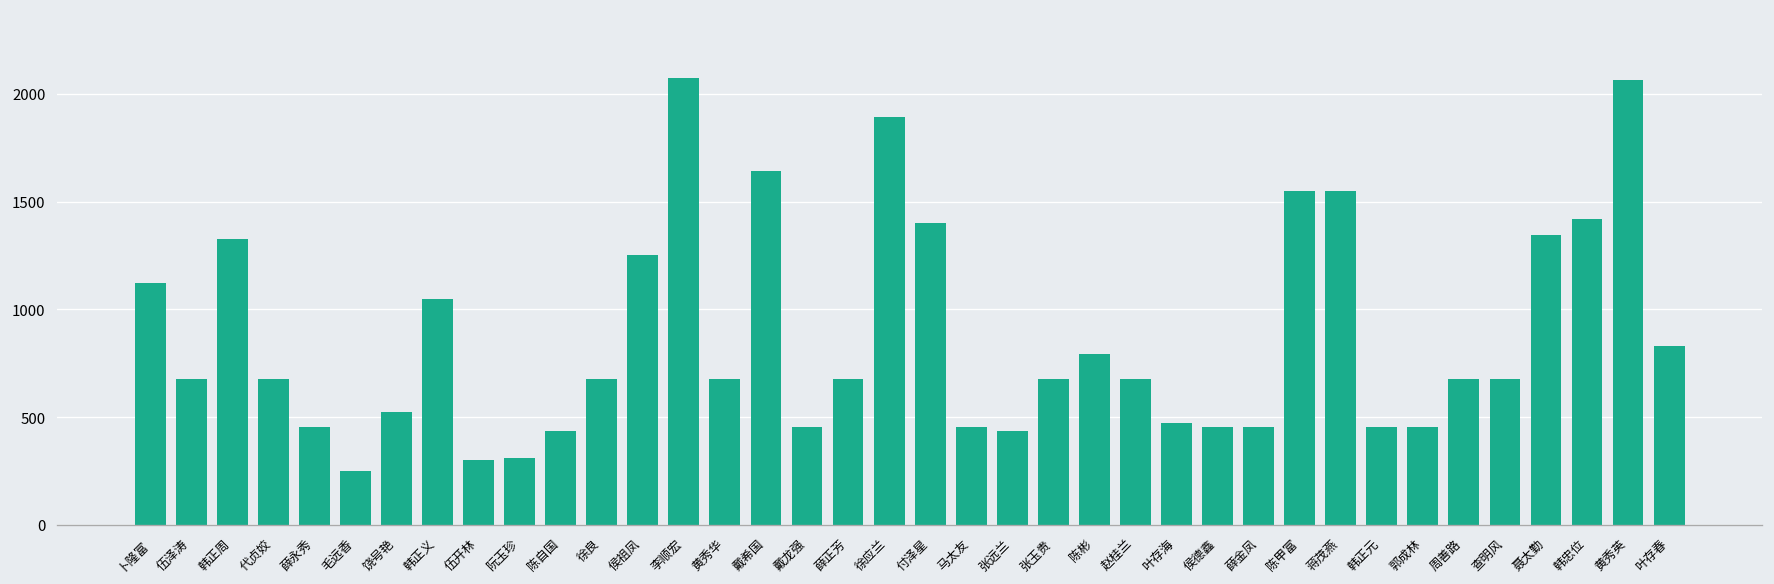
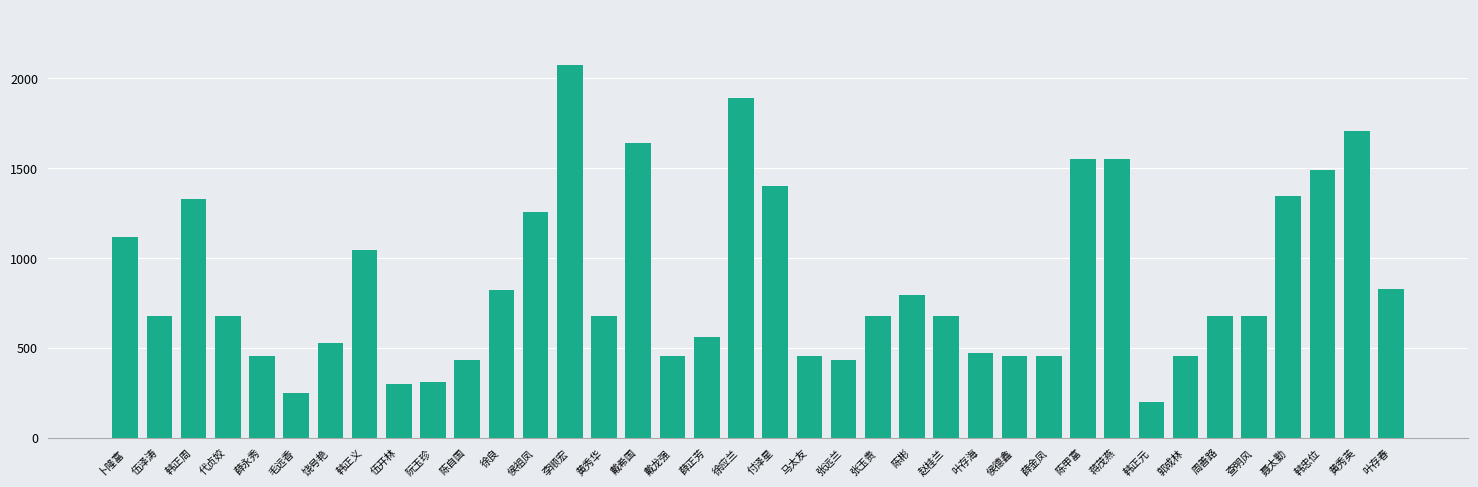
徐良: 680 -> 820
薛正芳: 680 -> 560
韩正元: 450 -> 200
韩忠位: 1420 -> 1490
黄秀英: 2070 -> 1710
